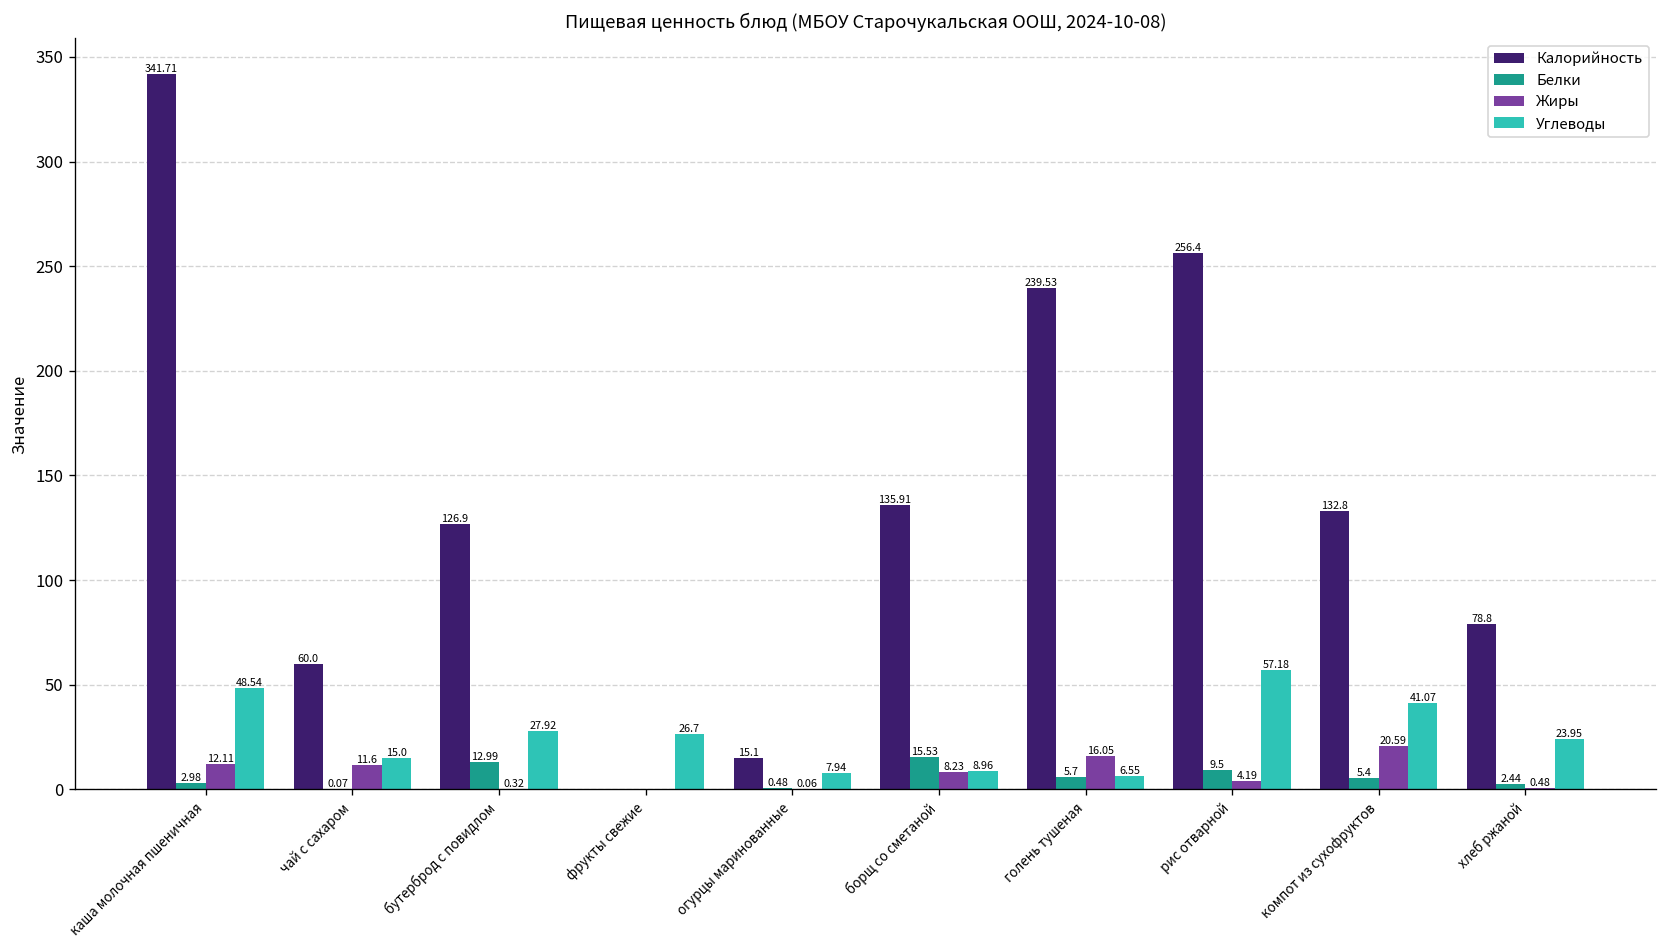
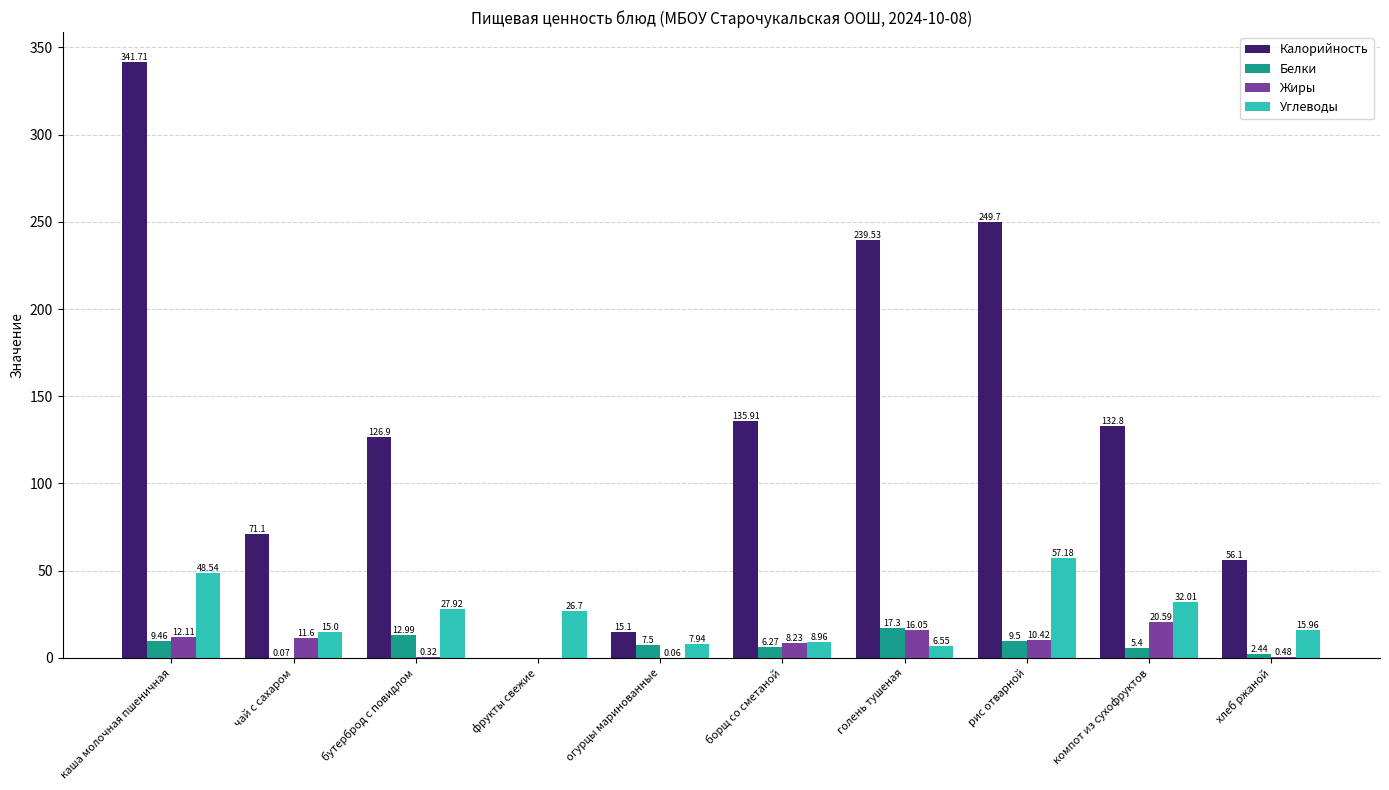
Белки, каша молочная пшеничная: 2.98 -> 9.46
Калорийность, чай с сахаром: 60.0 -> 71.1
Белки, огурцы маринованные: 0.48 -> 7.5
Белки, борщ со сметаной: 15.53 -> 6.27
Белки, голень тушеная: 5.7 -> 17.3
Калорийность, рис отварной: 256.4 -> 249.7
Жиры, рис отварной: 4.19 -> 10.42
Углеводы, компот из сухофруктов: 41.07 -> 32.01
Калорийность, хлеб ржаной: 78.8 -> 56.1
Углеводы, хлеб ржаной: 23.95 -> 15.96
